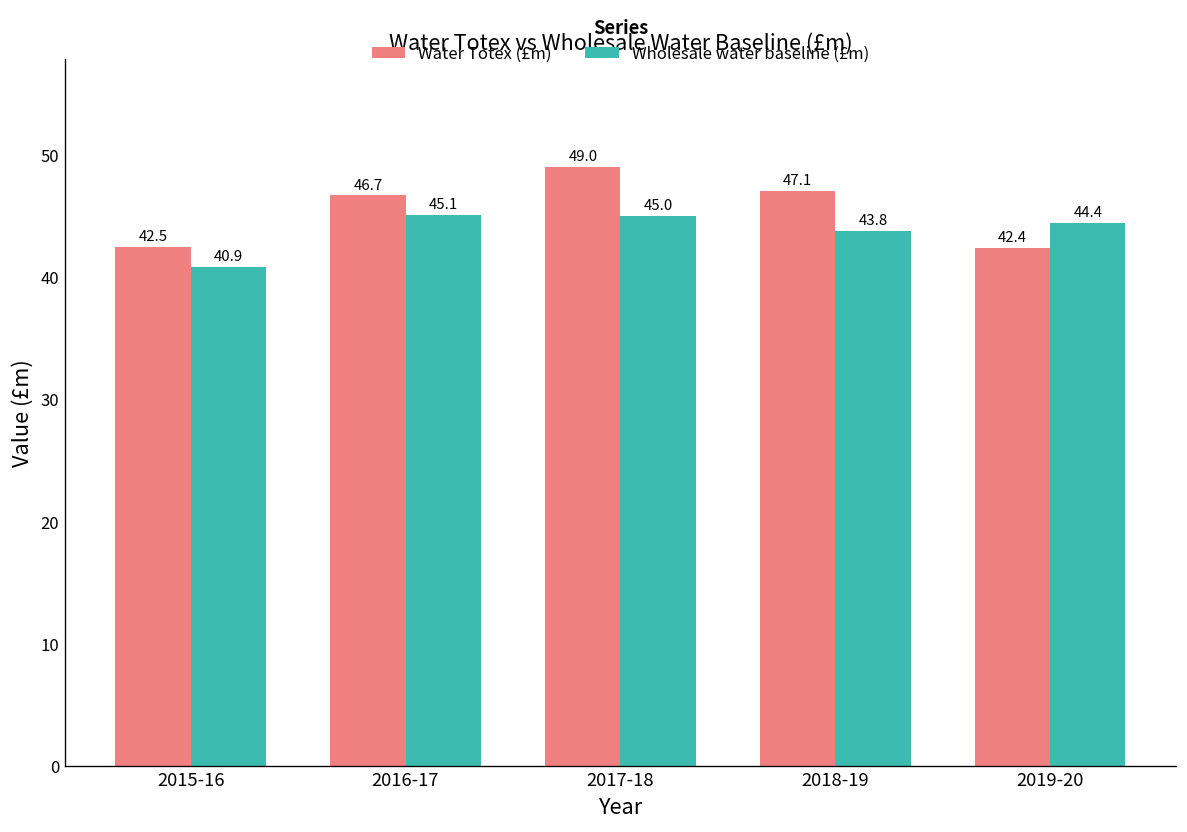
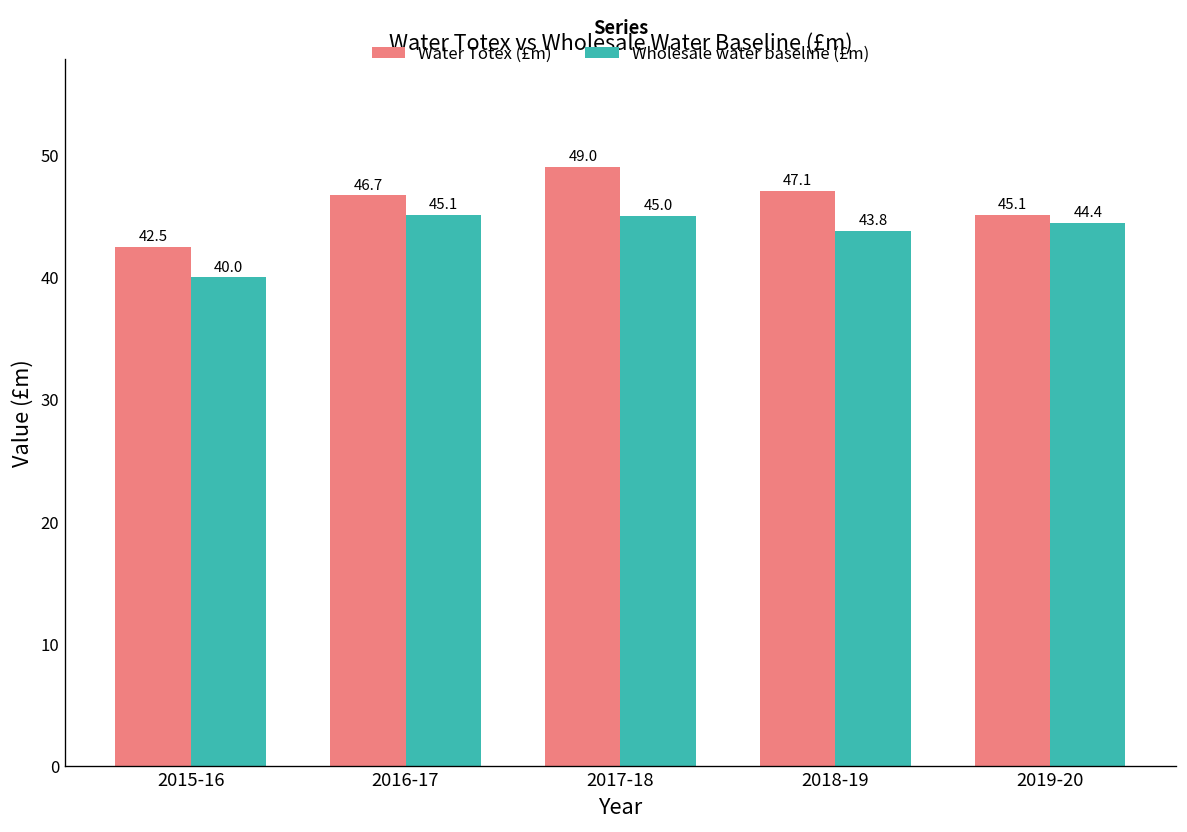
Wholesale water baseline (£m), 2015-16: 40.9 -> 40.0
Water Totex (£m), 2019-20: 42.4 -> 45.1
